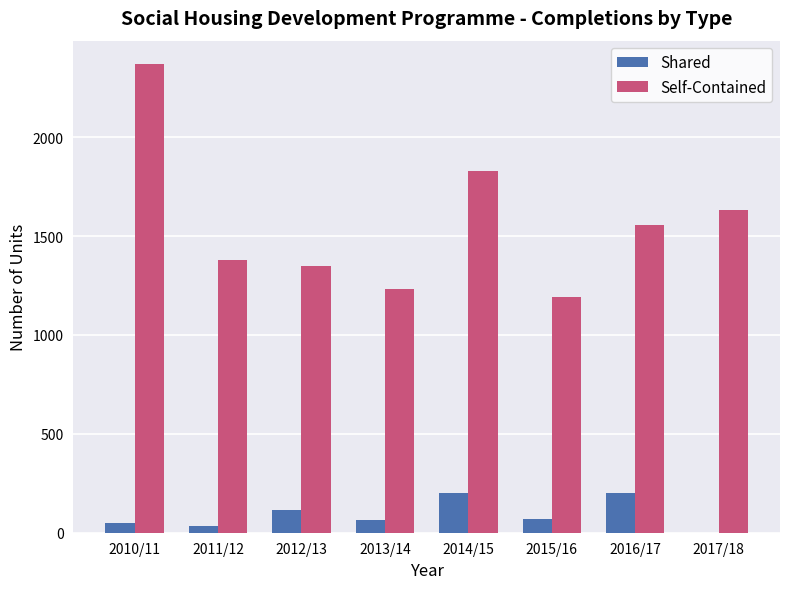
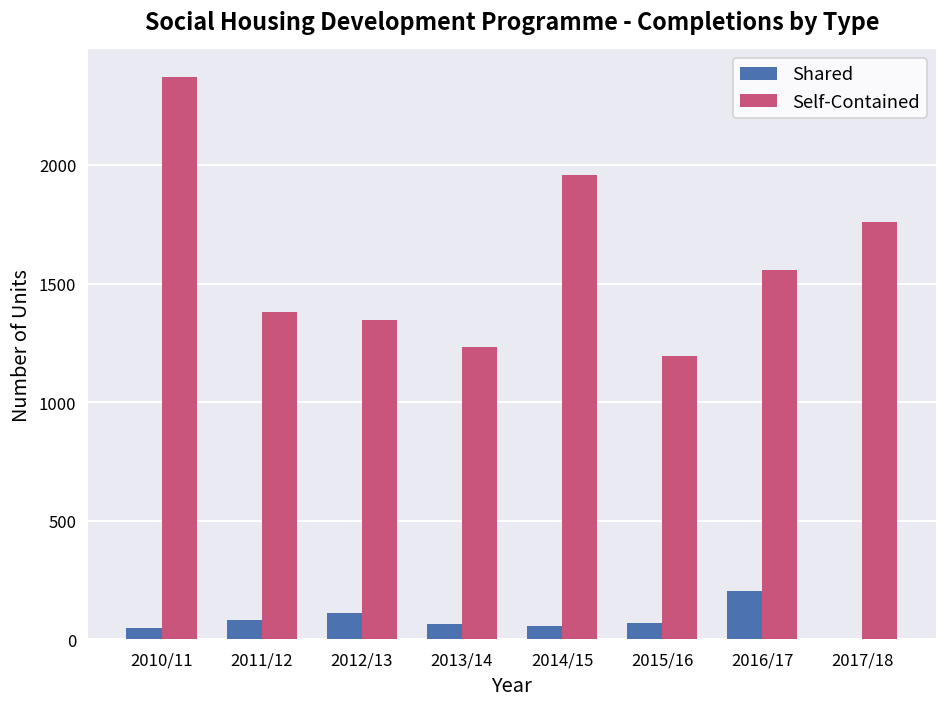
Shared, 2011/12: 30 -> 80
Shared, 2014/15: 200 -> 60
Self-Contained, 2014/15: 1830 -> 1960
Self-Contained, 2017/18: 1630 -> 1760
